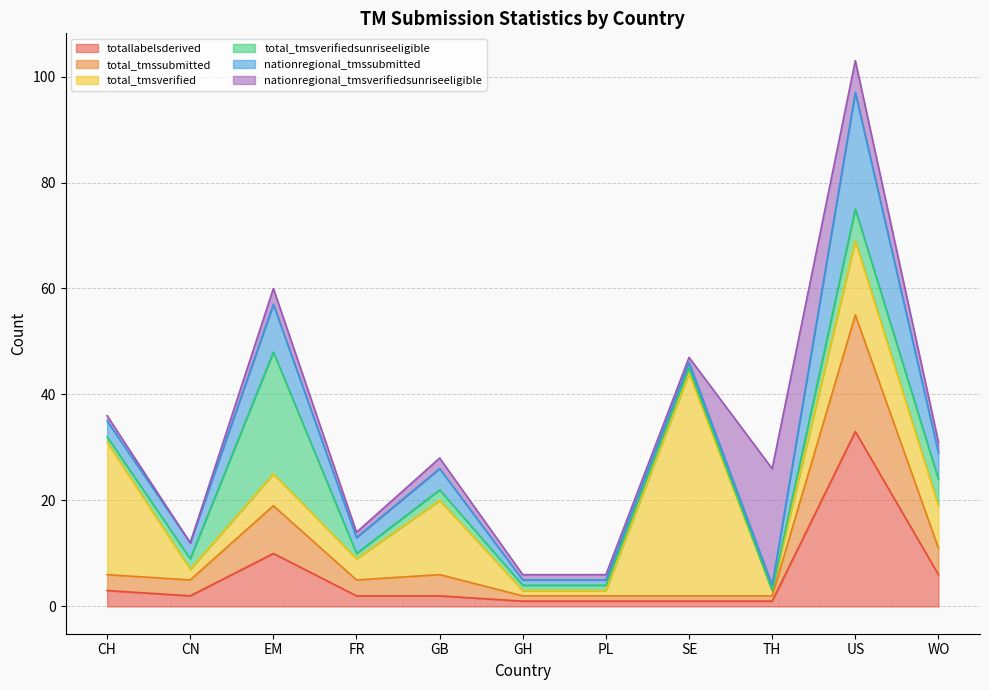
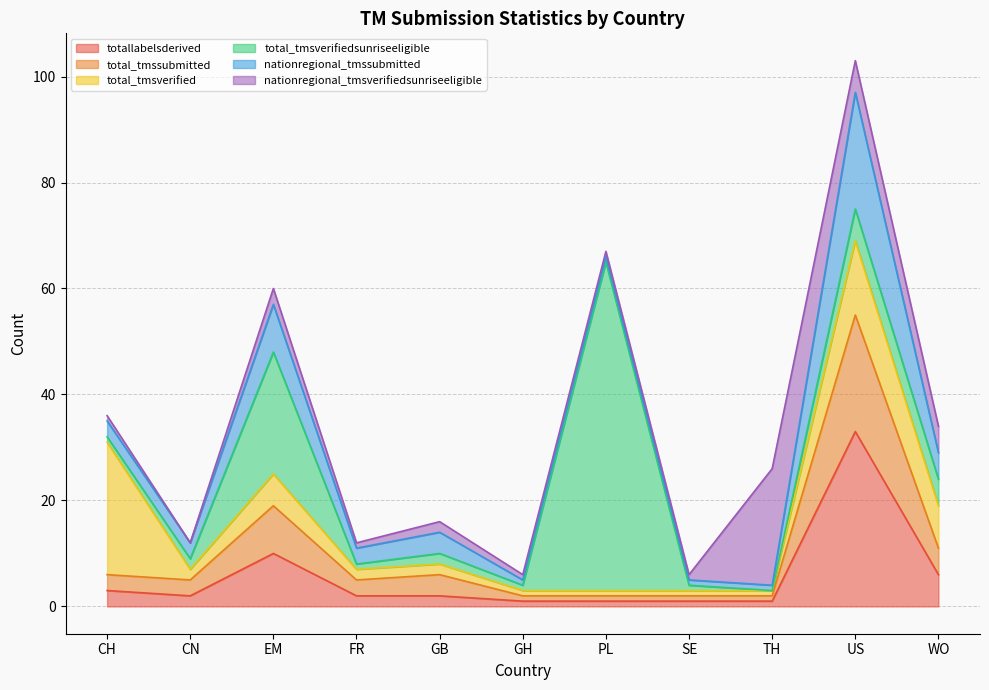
total_tmsverified, FR: 4 -> 2
total_tmsverified, GB: 14 -> 2
total_tmsverifiedsunriseeligible, PL: 1 -> 62
total_tmsverified, SE: 42 -> 1
nationregional_tmsverifiedsunriseeligible, WO: 2 -> 5
